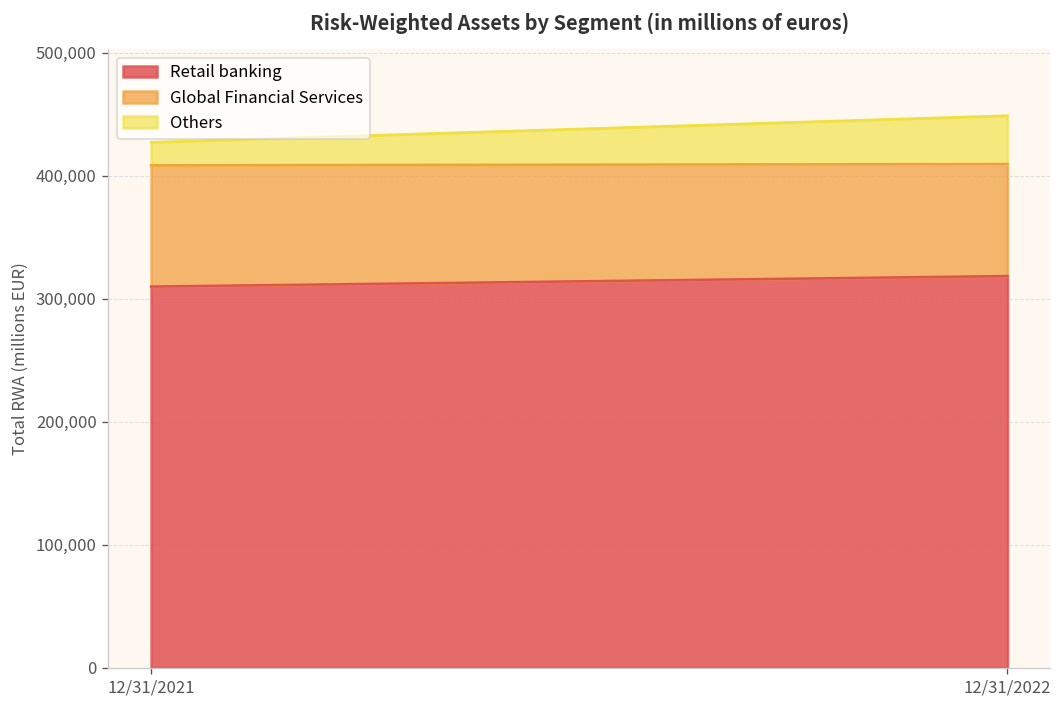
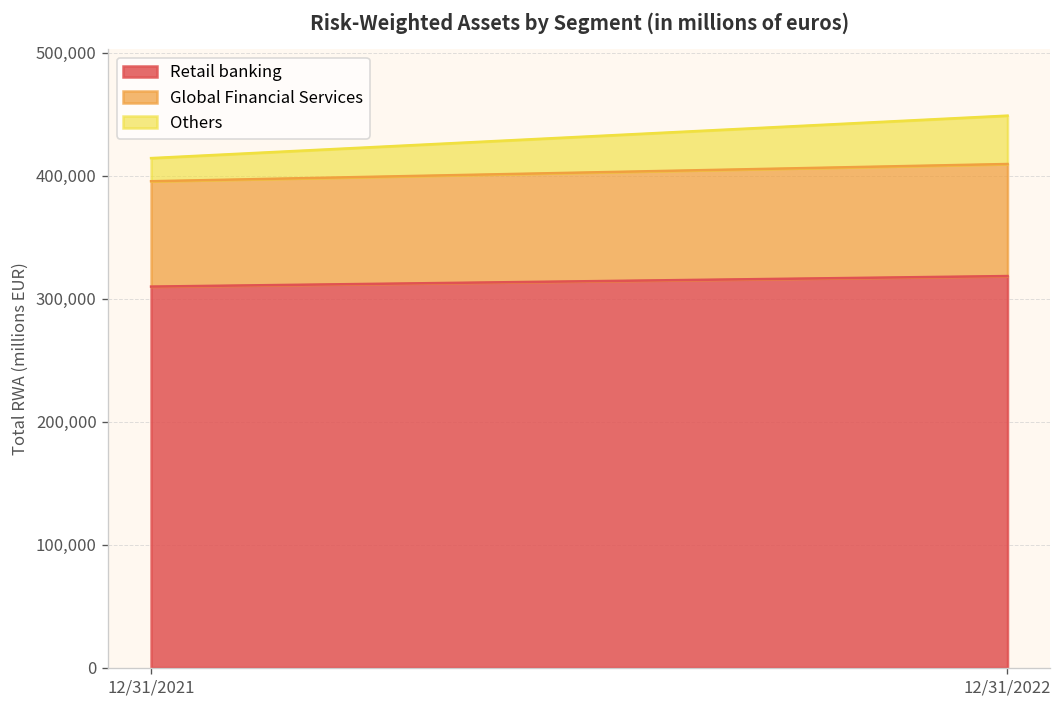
Global Financial Services, 12/31/2021: 99,000 -> 86,000
